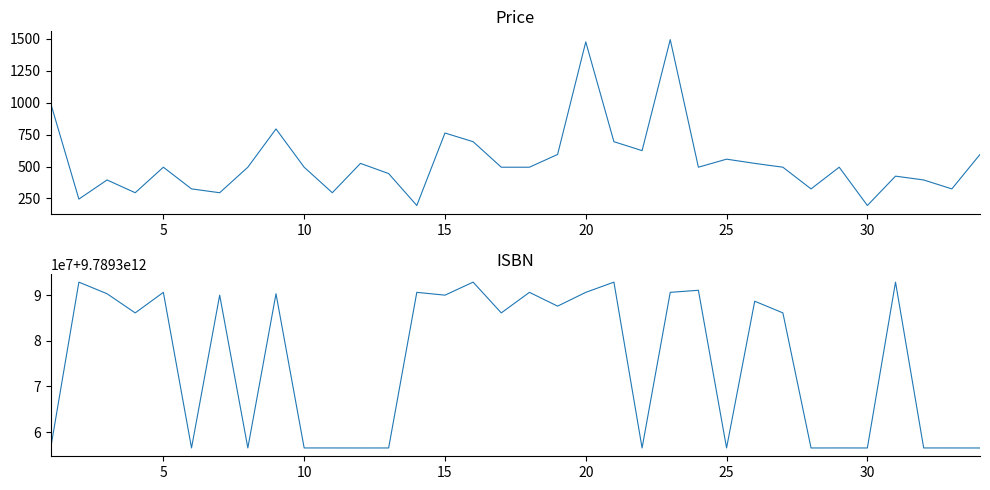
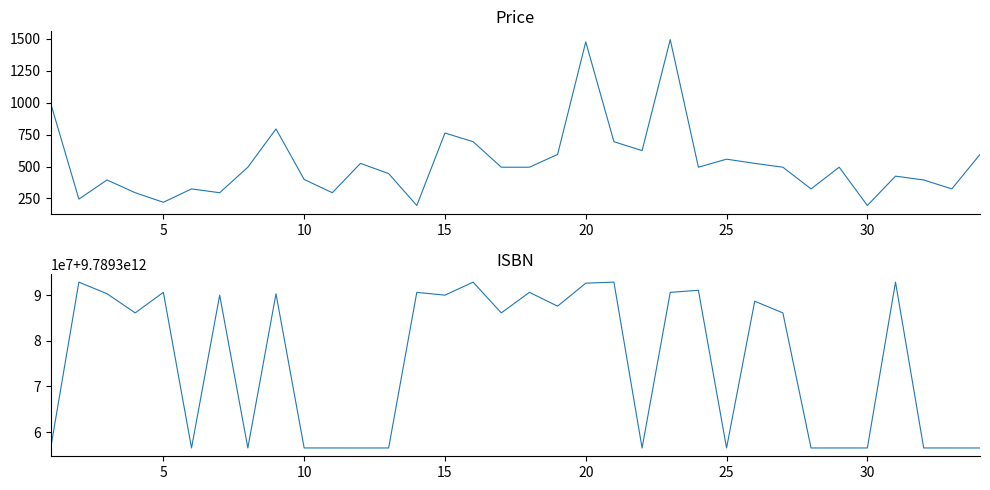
Price, 5: 500 -> 220
Price, 10: 500 -> 400
ISBN, 20: 9789391000000 -> 9789393000000
